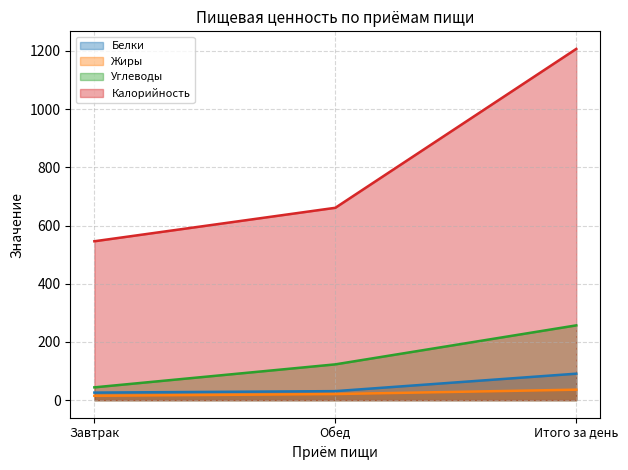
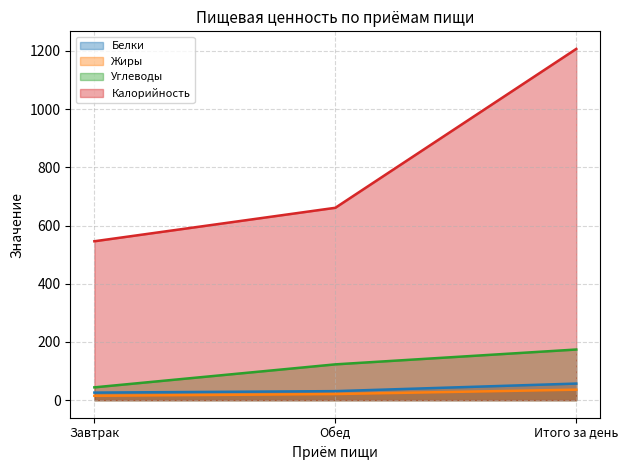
Белки, Итого за день: 90 -> 60
Углеводы, Итого за день: 260 -> 170
